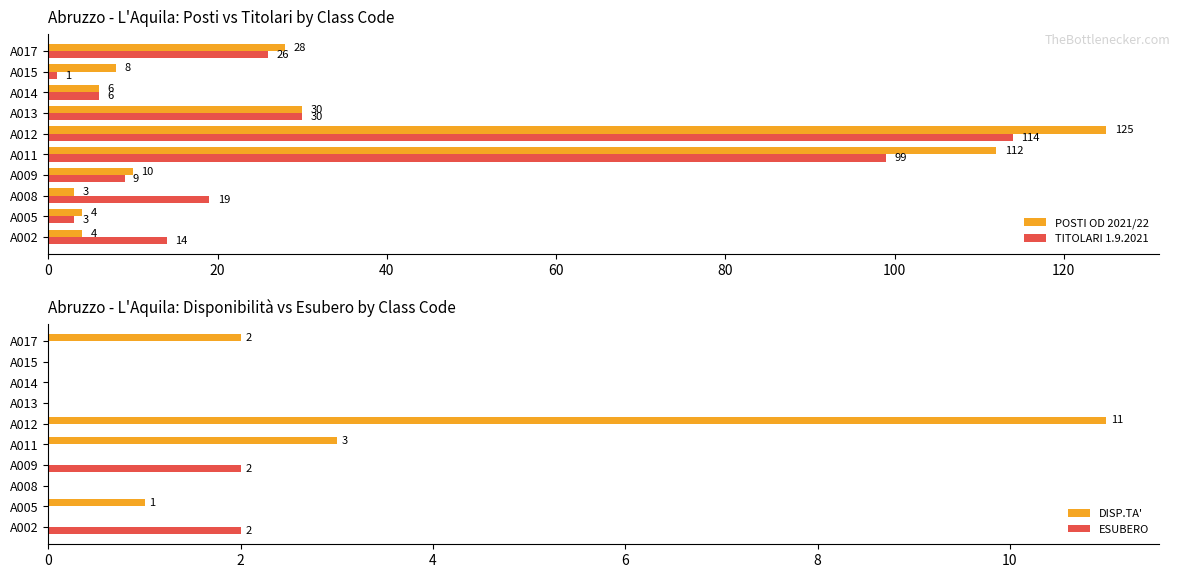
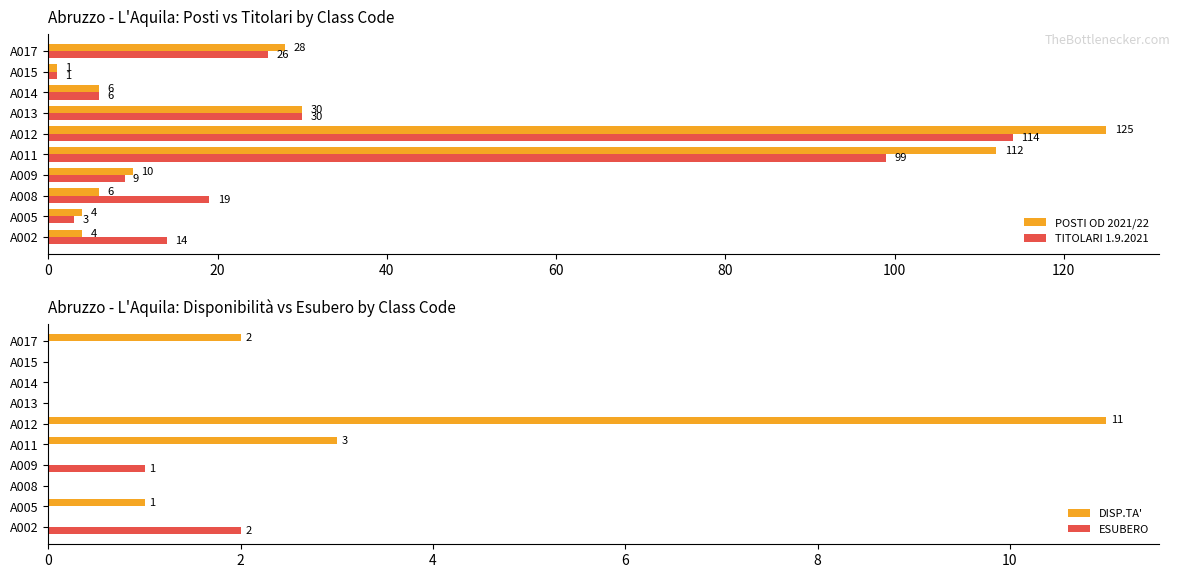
Abruzzo - L'Aquila: Posti vs Titolari by Class Code, POSTI OD 2021/22, A015: 8 -> 1
Abruzzo - L'Aquila: Posti vs Titolari by Class Code, POSTI OD 2021/22, A008: 3 -> 6
Abruzzo - L'Aquila: Disponibilità vs Esubero by Class Code, ESUBERO, A009: 2 -> 1
